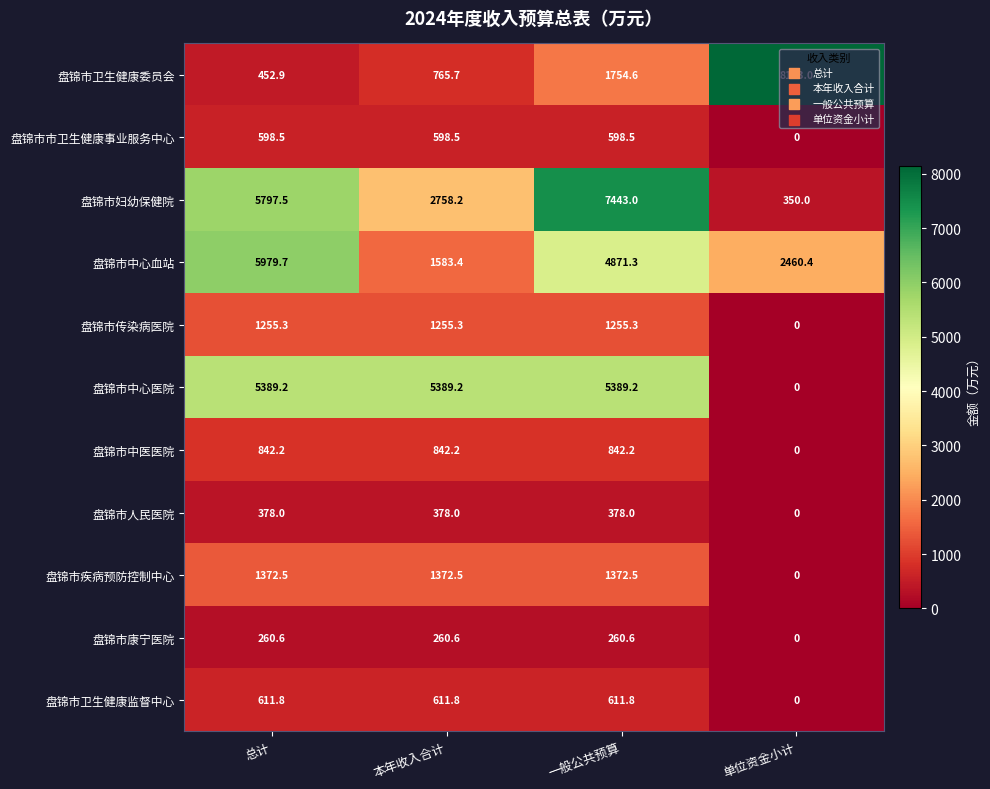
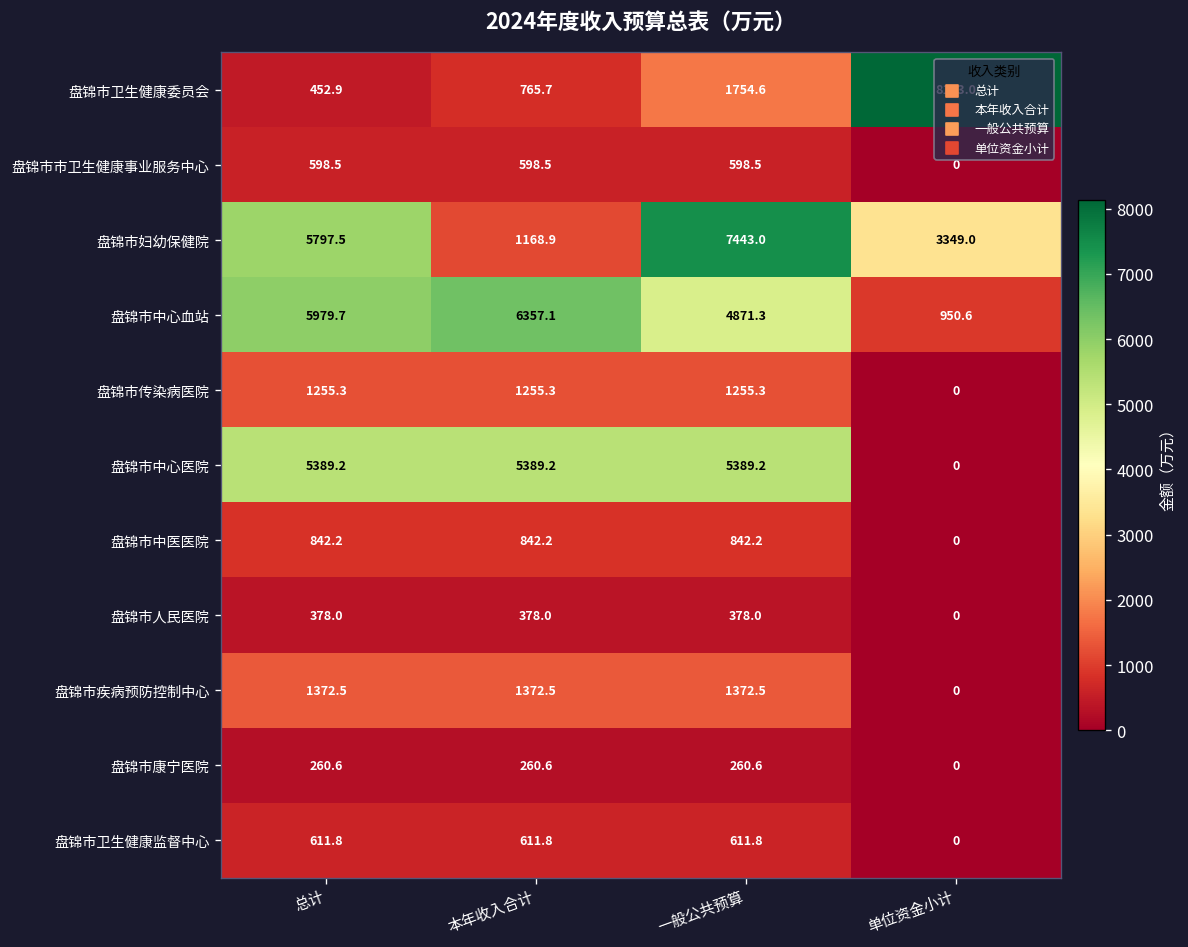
盘锦市妇幼保健院, 本年收入合计: 2758.2 -> 1168.9
盘锦市妇幼保健院, 单位资金小计: 350.0 -> 3349.0
盘锦市中心血站, 本年收入合计: 1583.4 -> 6357.1
盘锦市中心血站, 单位资金小计: 2460.4 -> 950.6
